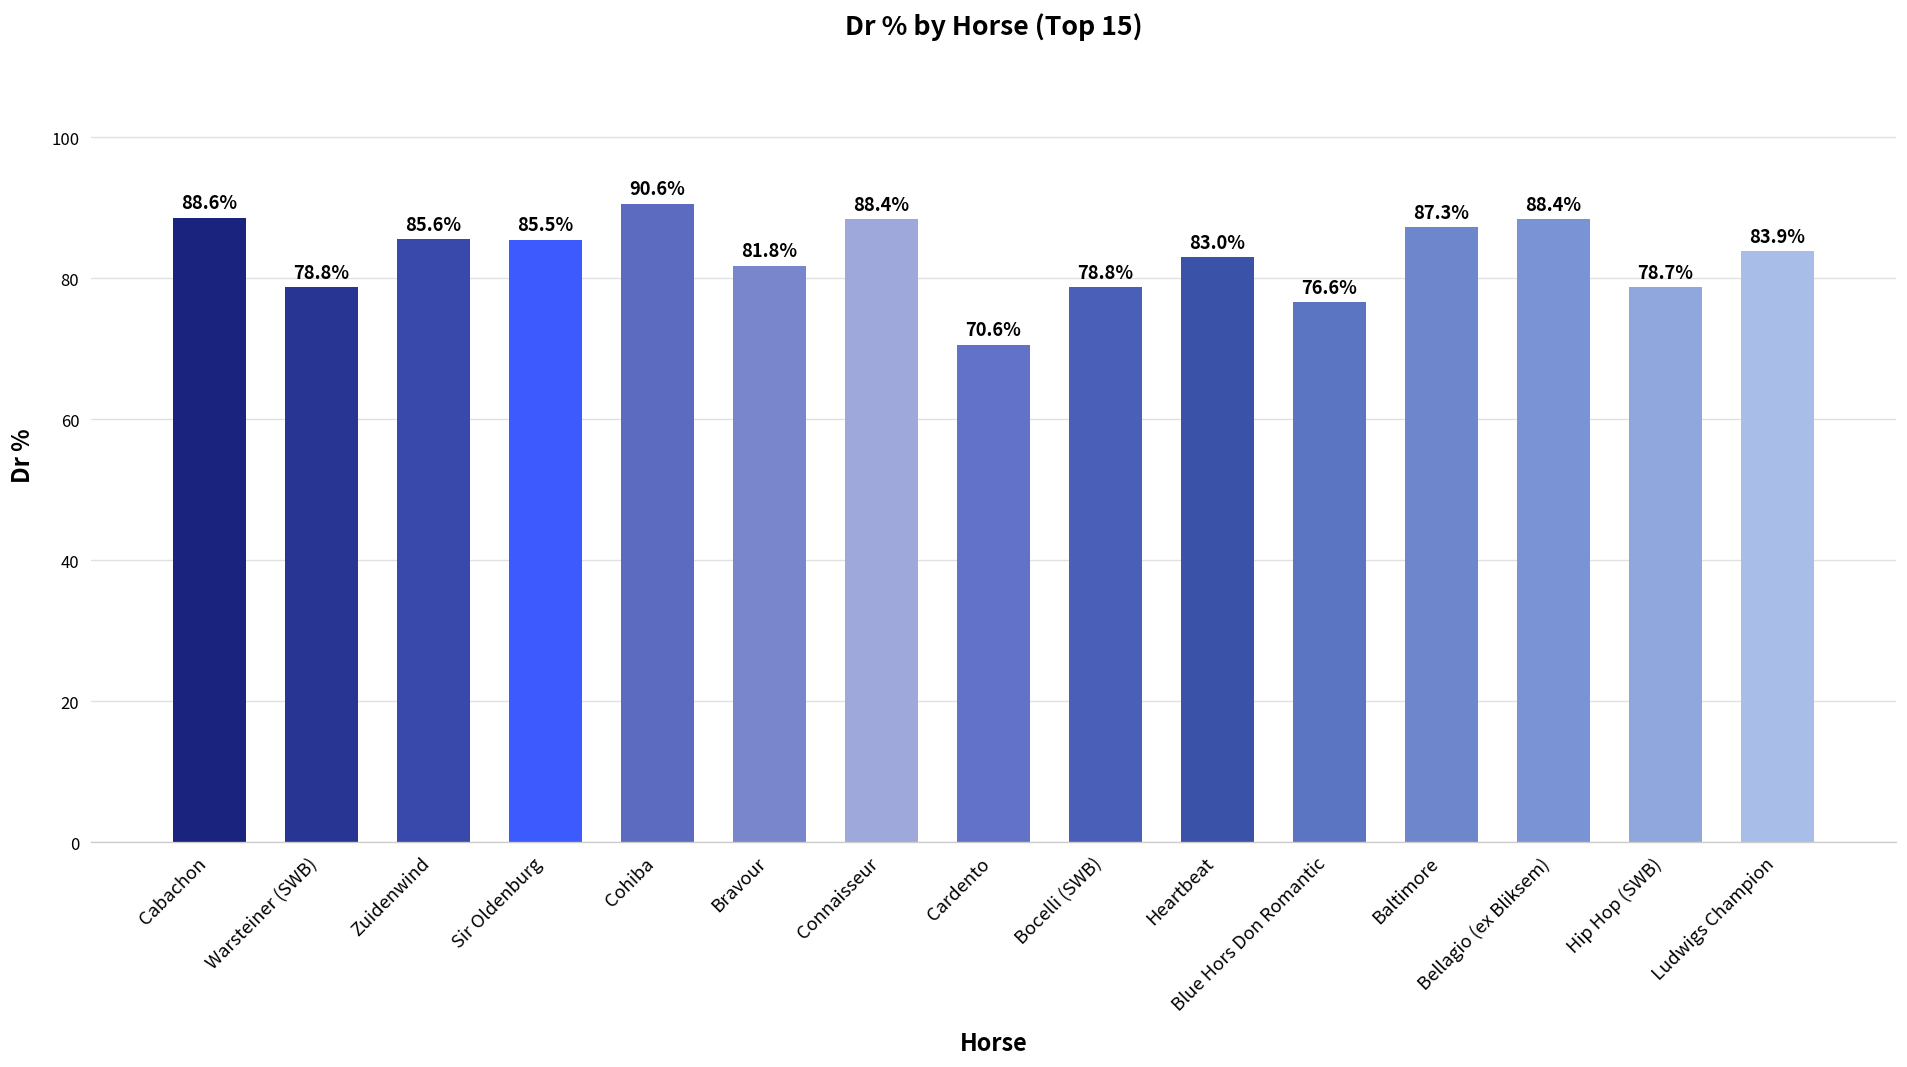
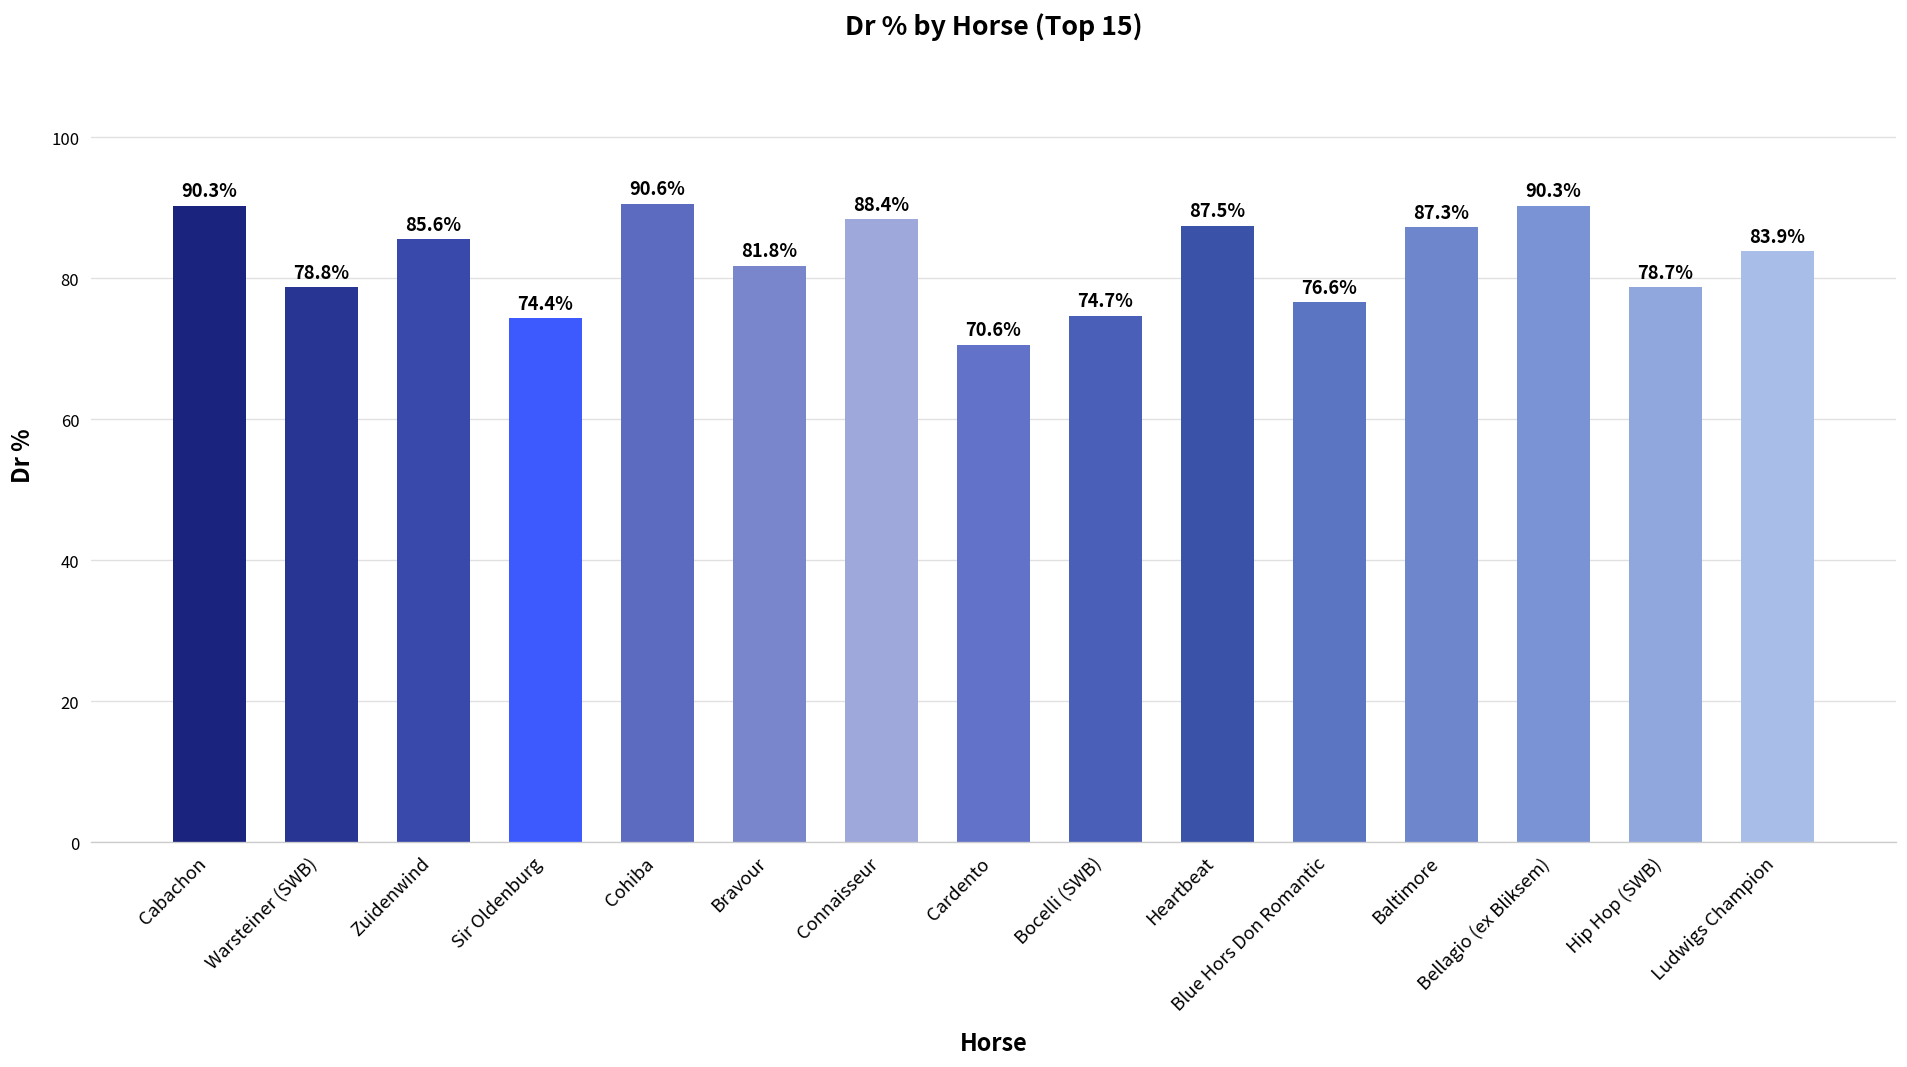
Cabachon: 88.6% -> 90.3%
Sir Oldenburg: 85.5% -> 74.4%
Bocelli (SWB): 78.8% -> 74.7%
Heartbeat: 83.0% -> 87.5%
Bellagio (ex Bliksem): 88.4% -> 90.3%
